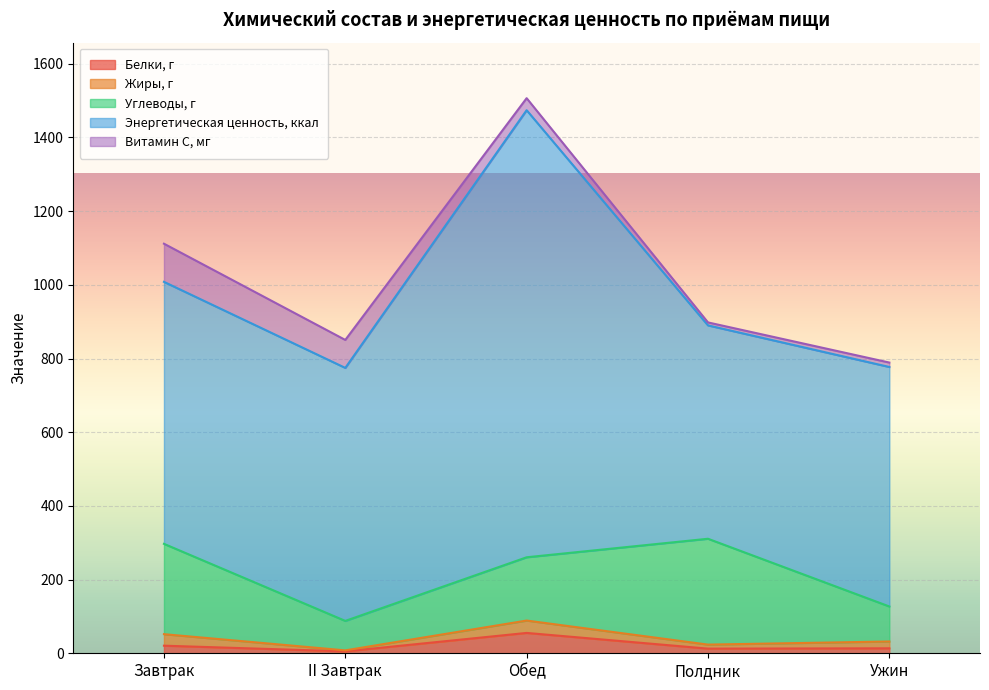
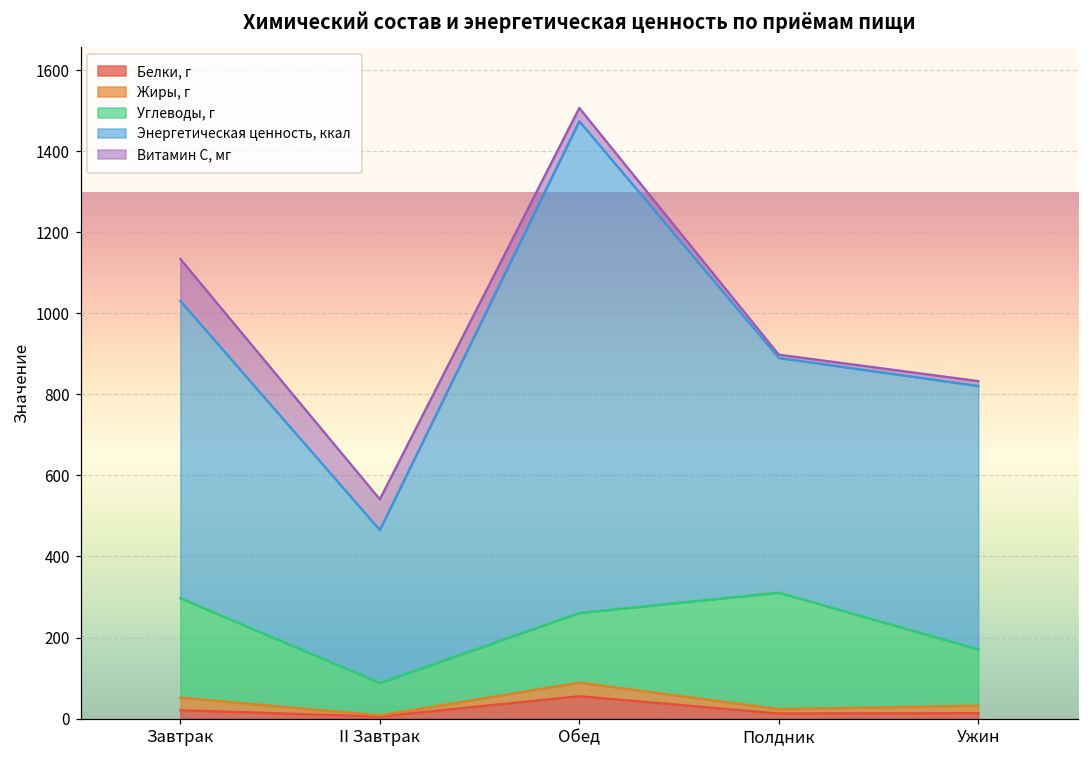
Энергетическая ценность, ккал, Завтрак: 710 -> 730
Энергетическая ценность, ккал, II Завтрак: 690 -> 380
Углеводы, г, Ужин: 100 -> 140
